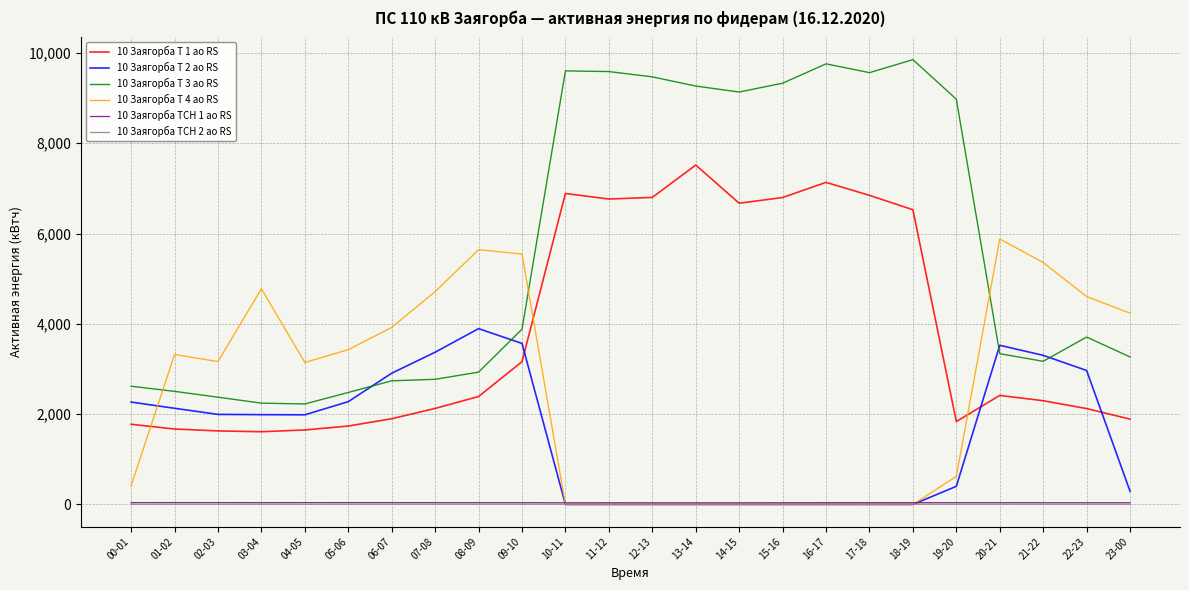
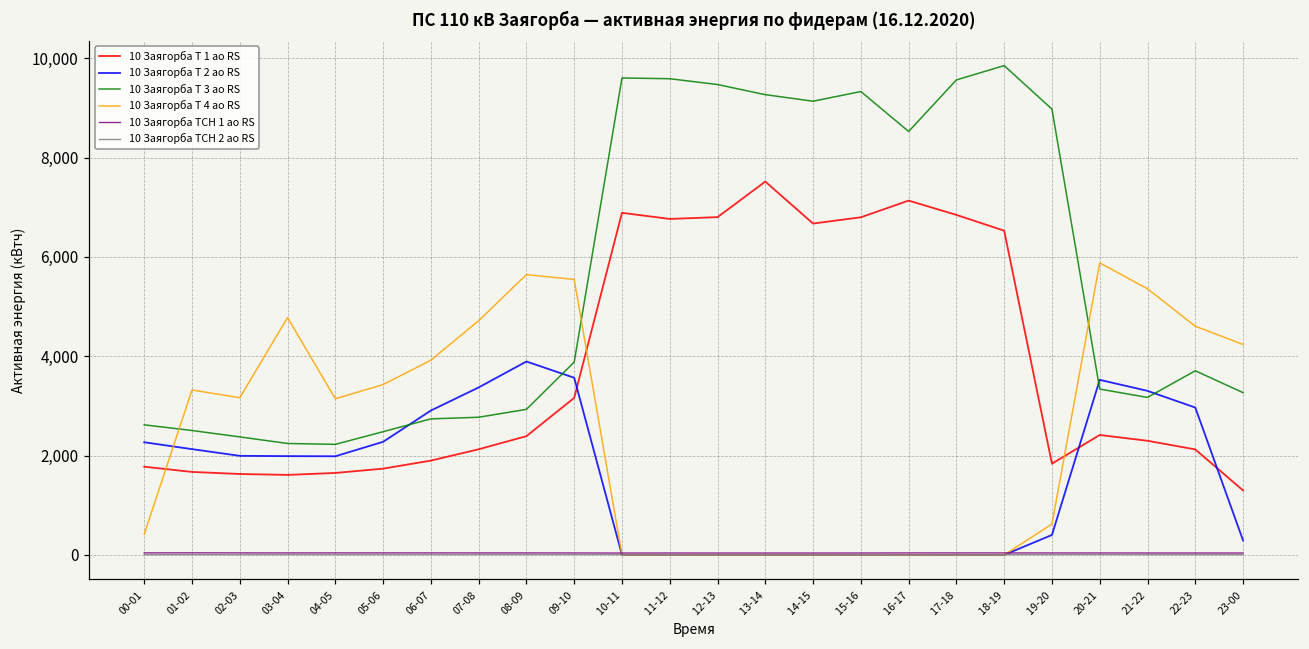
10 Заягорба Т 3 ао RS, 16-17: 9,800 -> 8,500
10 Заягорба Т 1 ао RS, 23-00: 1,900 -> 1,300
